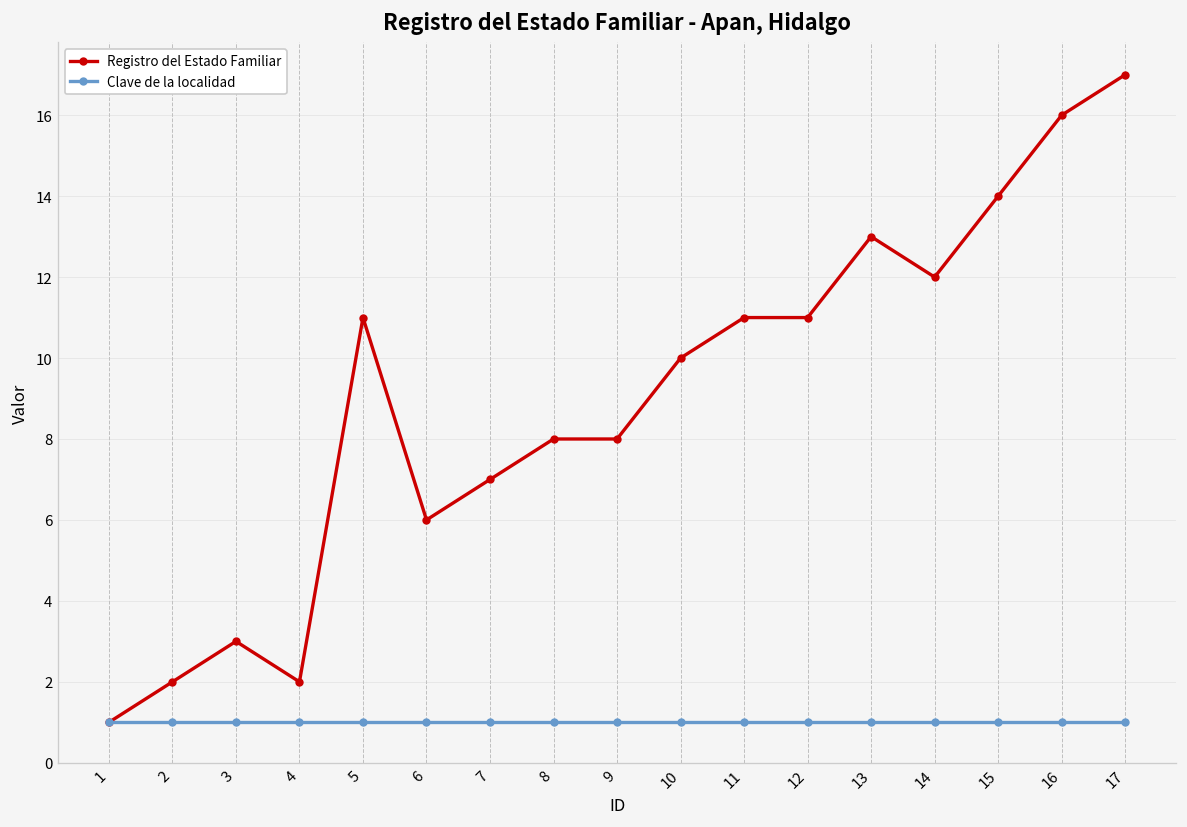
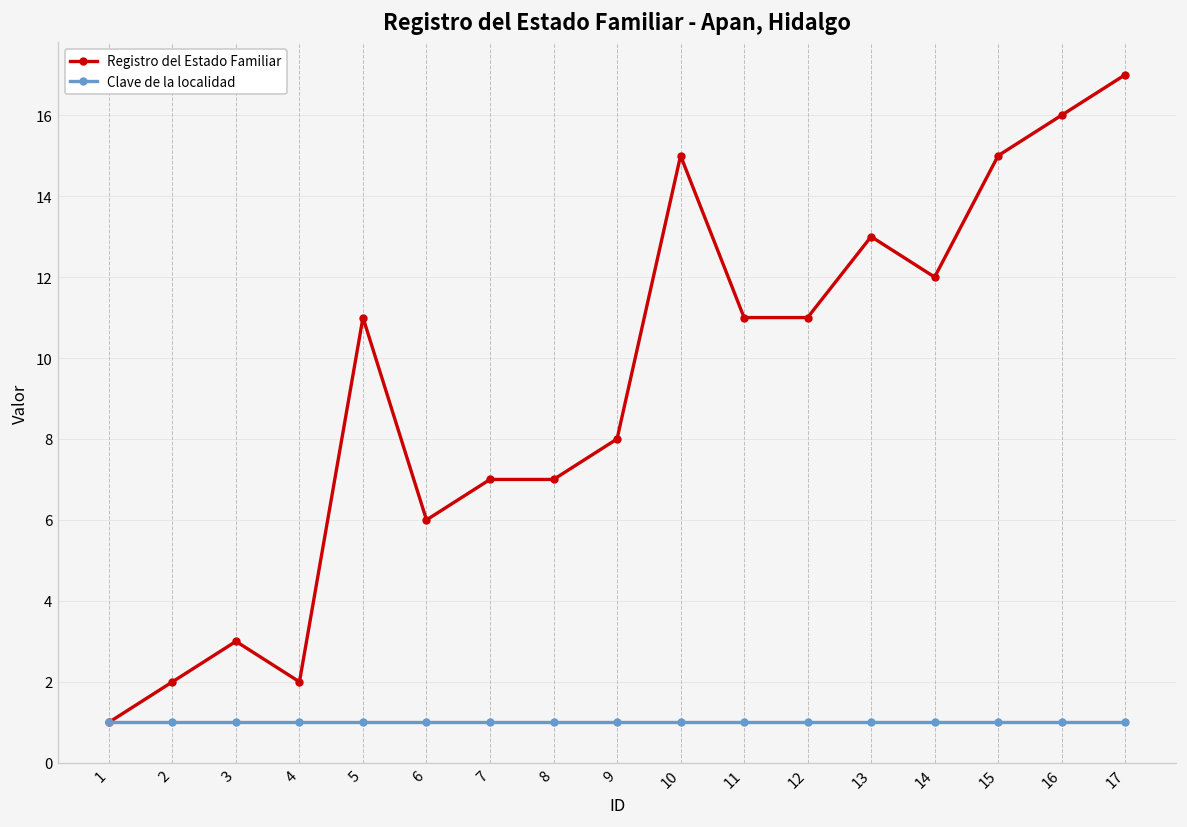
Registro del Estado Familiar, 8: 8 -> 7
Registro del Estado Familiar, 10: 10 -> 15
Registro del Estado Familiar, 15: 14 -> 15
